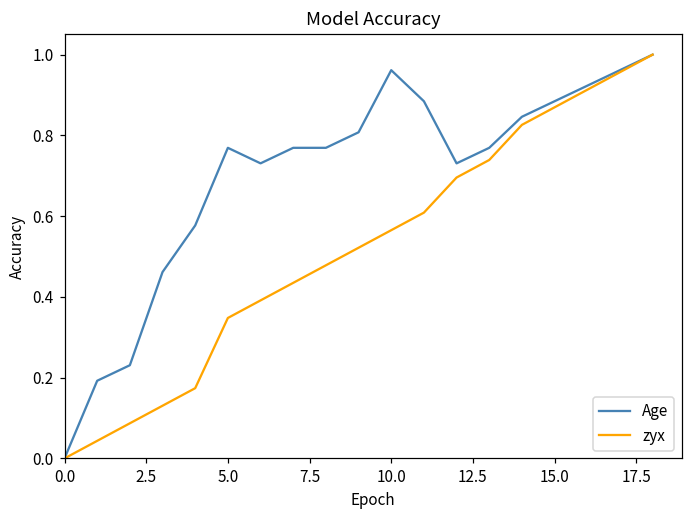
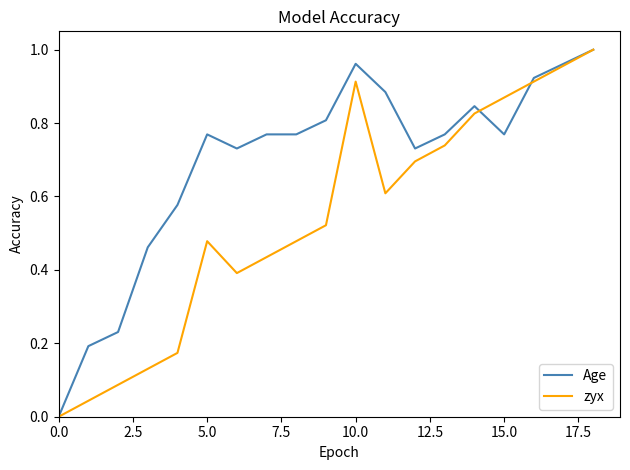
zyx, 5.0: 0.35 -> 0.48
zyx, 10.0: 0.57 -> 0.91
Age, 15.0: 0.88 -> 0.77
